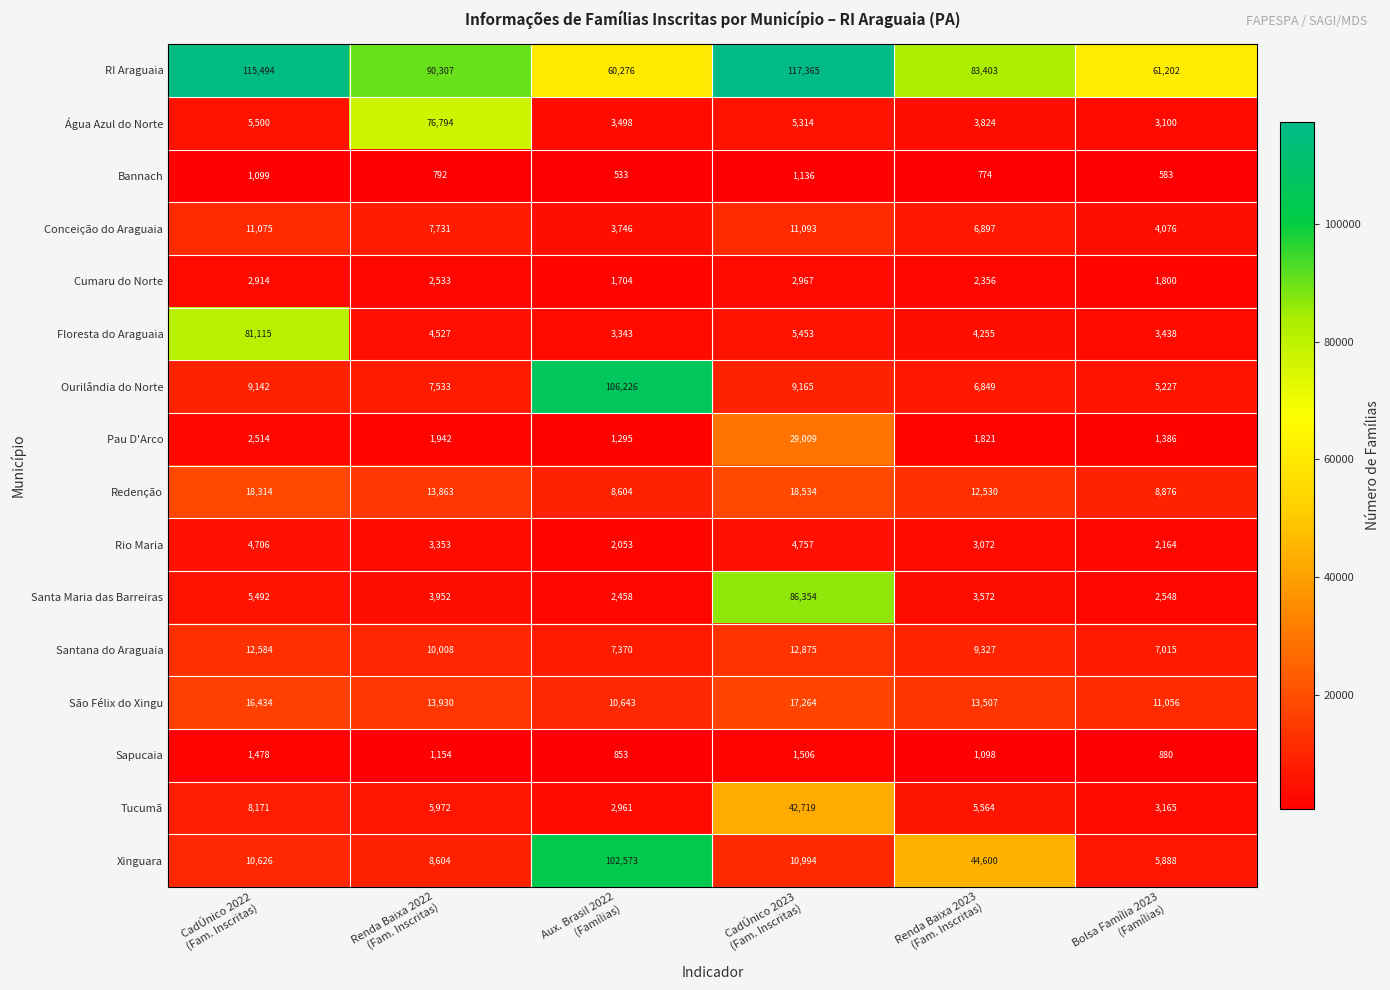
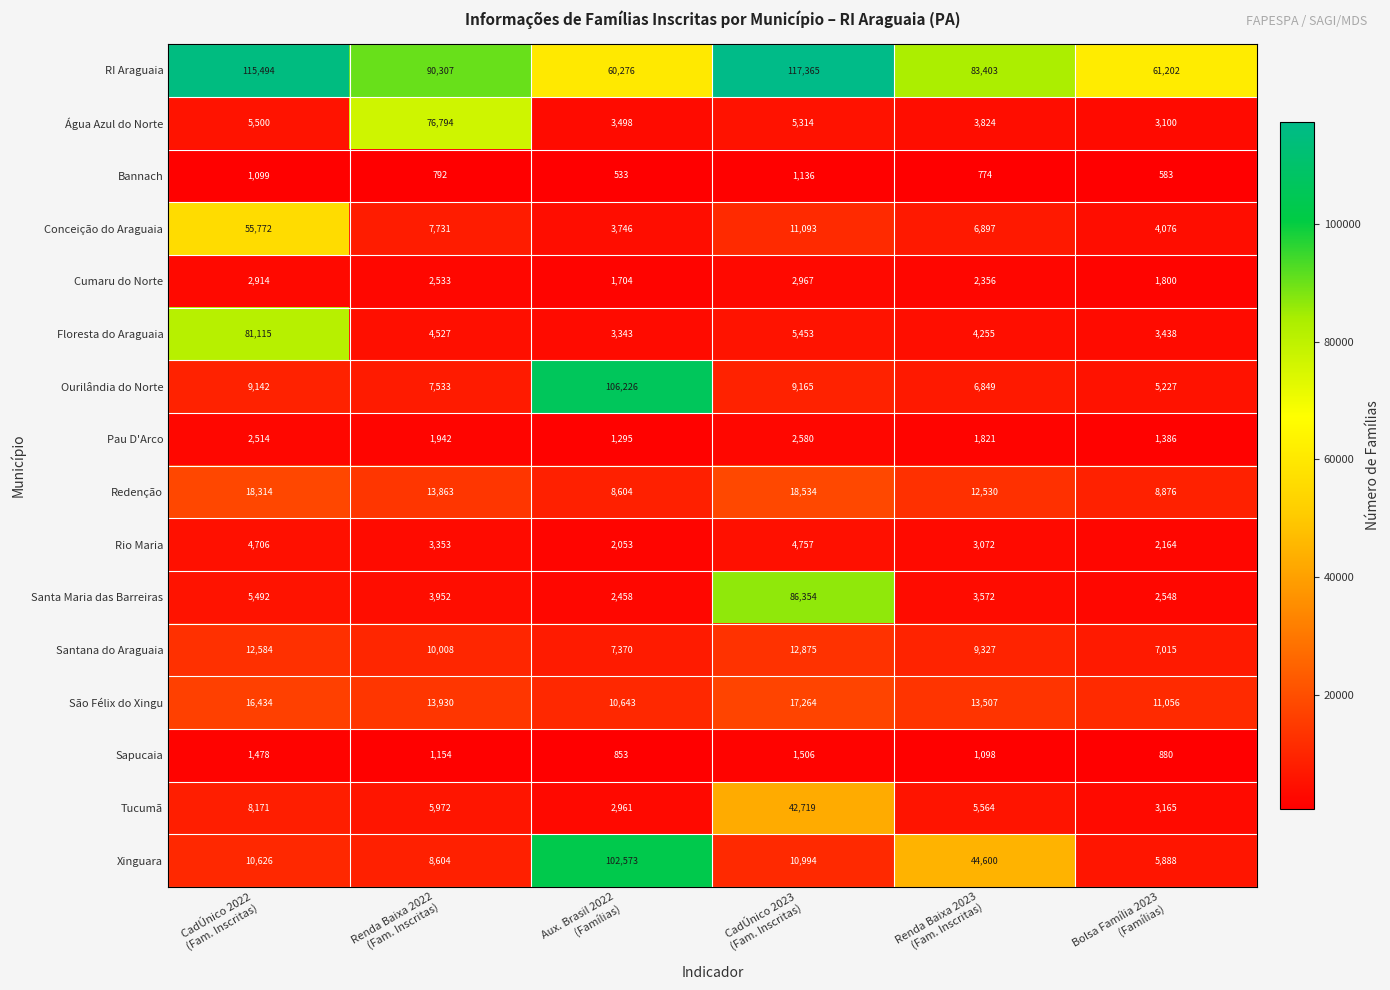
Conceição do Araguaia, CadÚnico 2022 (Fam. Inscritas): 11,075 -> 55,772
Pau D'Arco, CadÚnico 2023 (Fam. Inscritas): 29,009 -> 2,580
